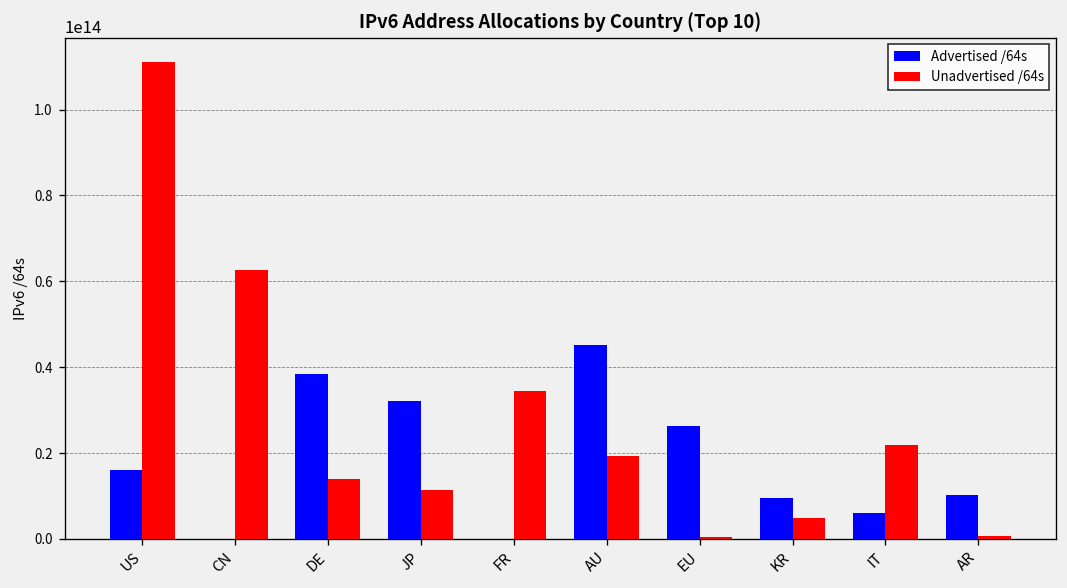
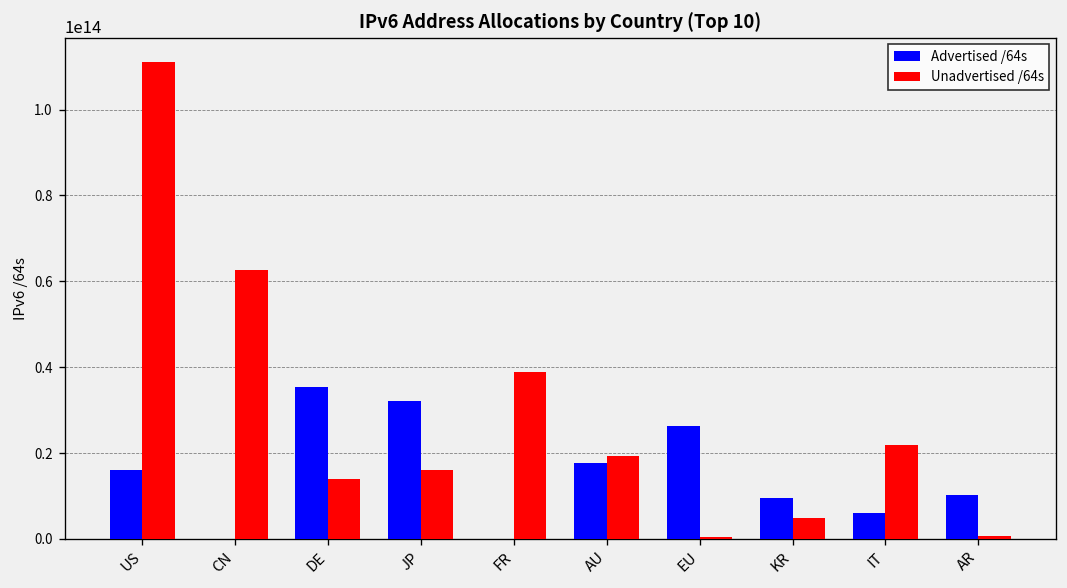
Advertised /64s, DE: 38000000000000 -> 35000000000000
Unadvertised /64s, JP: 11000000000000 -> 16000000000000
Unadvertised /64s, FR: 34000000000000 -> 39000000000000
Advertised /64s, AU: 45000000000000 -> 18000000000000
